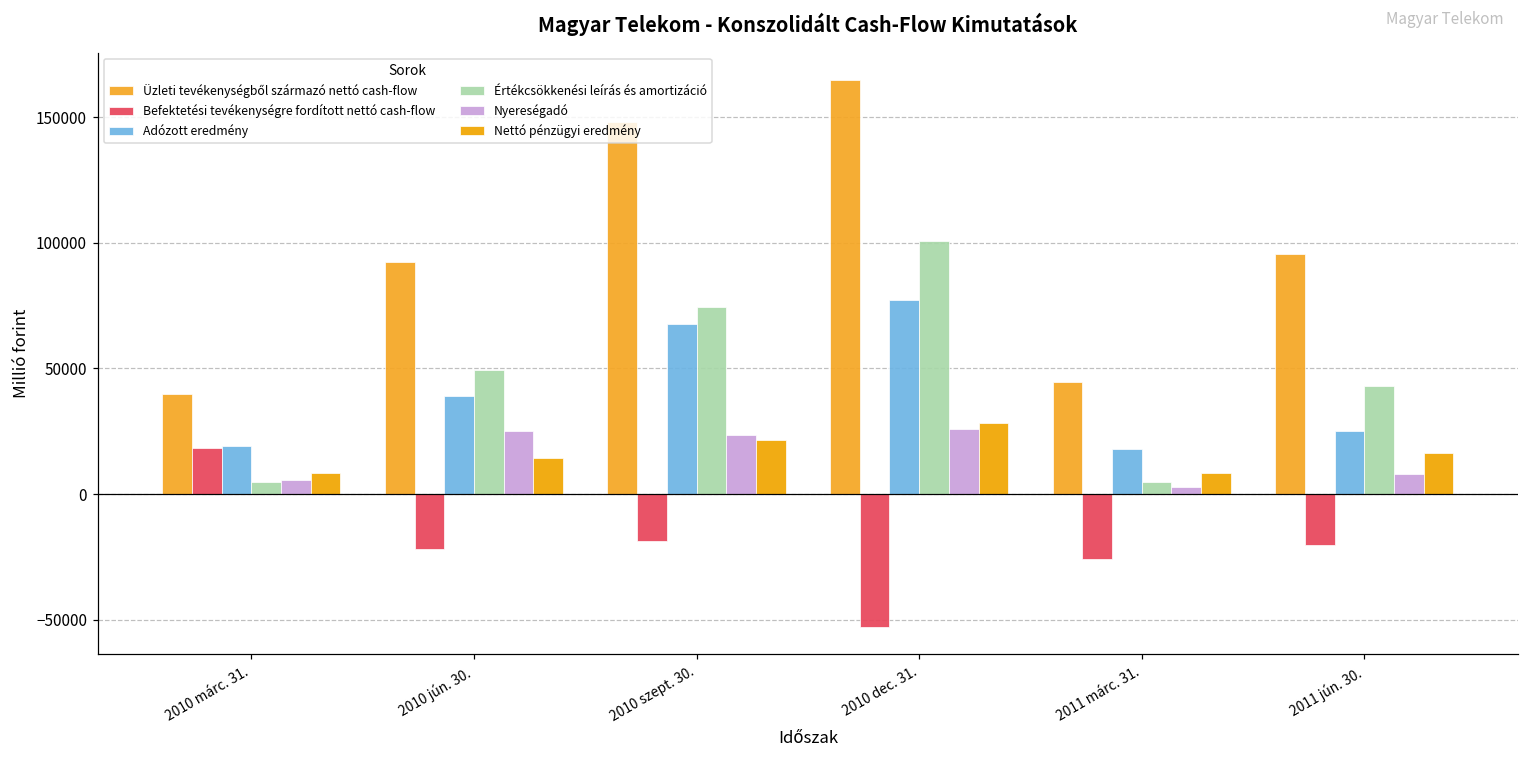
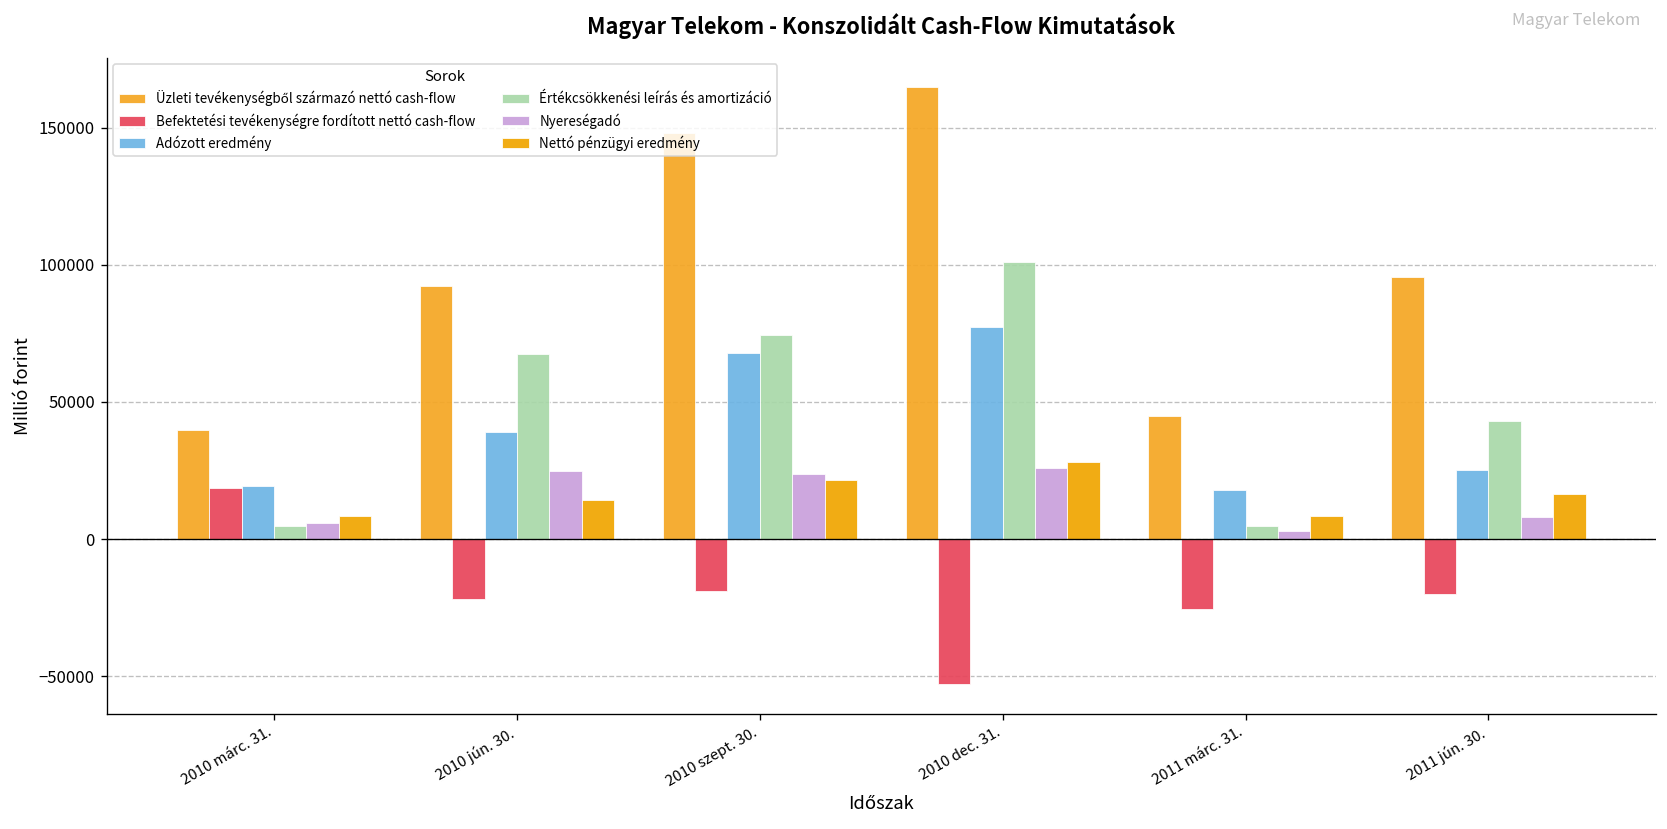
Értékcsökkenési leírás és amortizáció, 2010 jún. 30.: 49000 -> 67000
